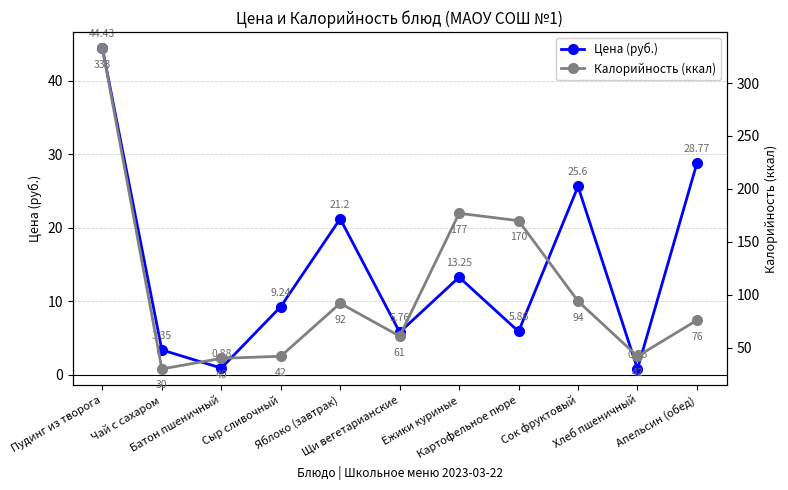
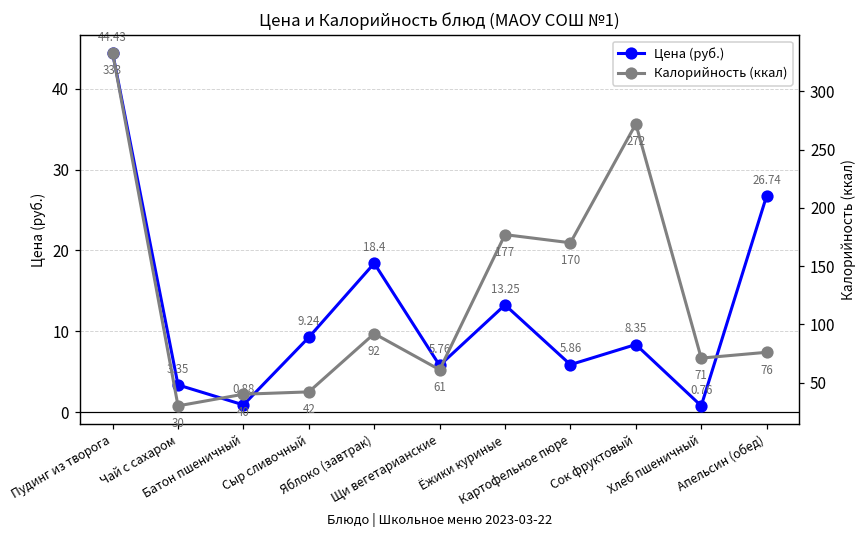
Цена (руб.), Яблоко (завтрак): 21.2 -> 18.4
Цена (руб.), Сок фруктовый: 25.6 -> 8.35
Цена (руб.), Апельсин (обед): 28.77 -> 26.74
Калорийность (ккал), Сок фруктовый: 94 -> 272
Калорийность (ккал), Хлеб пшеничный: 42 -> 71
